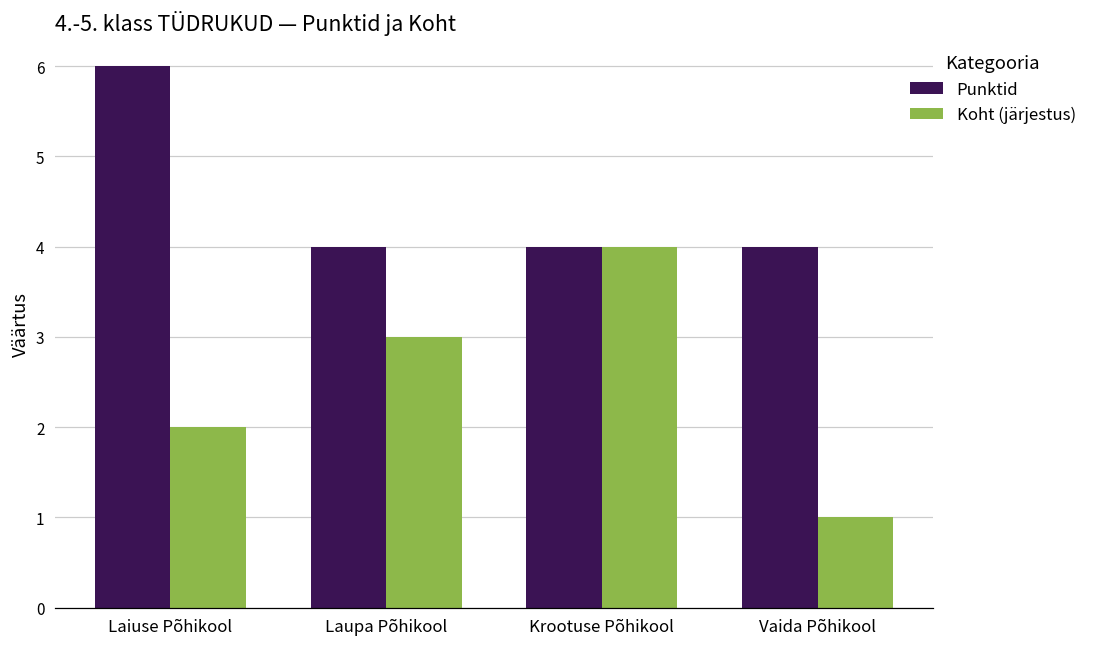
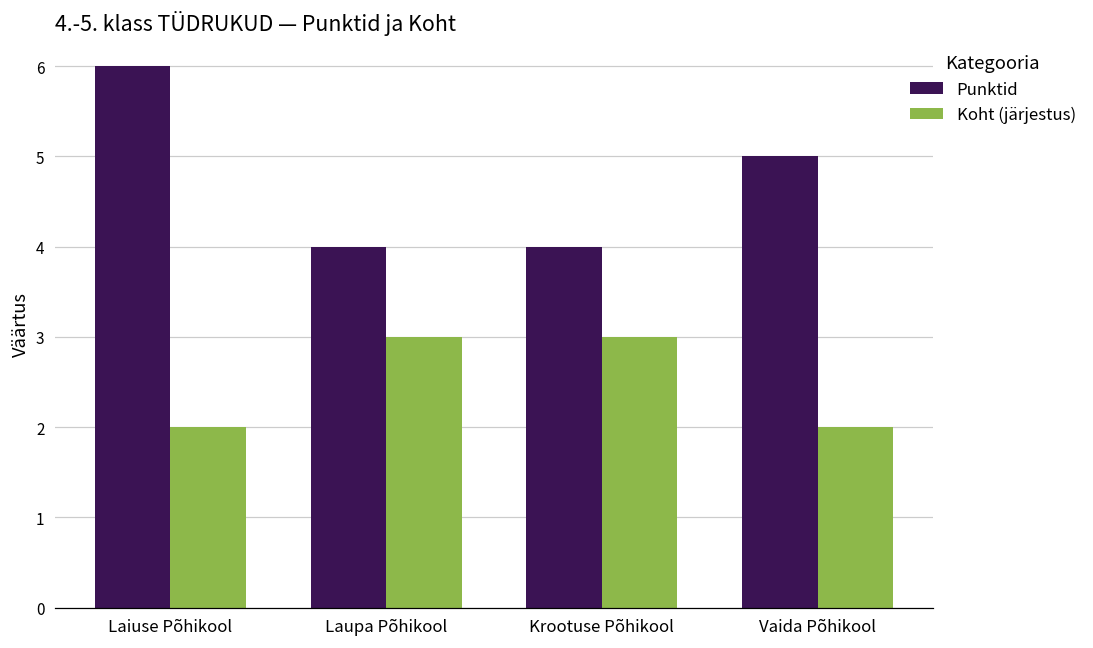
Koht (järjestus), Krootuse Põhikool: 4 -> 3
Punktid, Vaida Põhikool: 4 -> 5
Koht (järjestus), Vaida Põhikool: 1 -> 2
